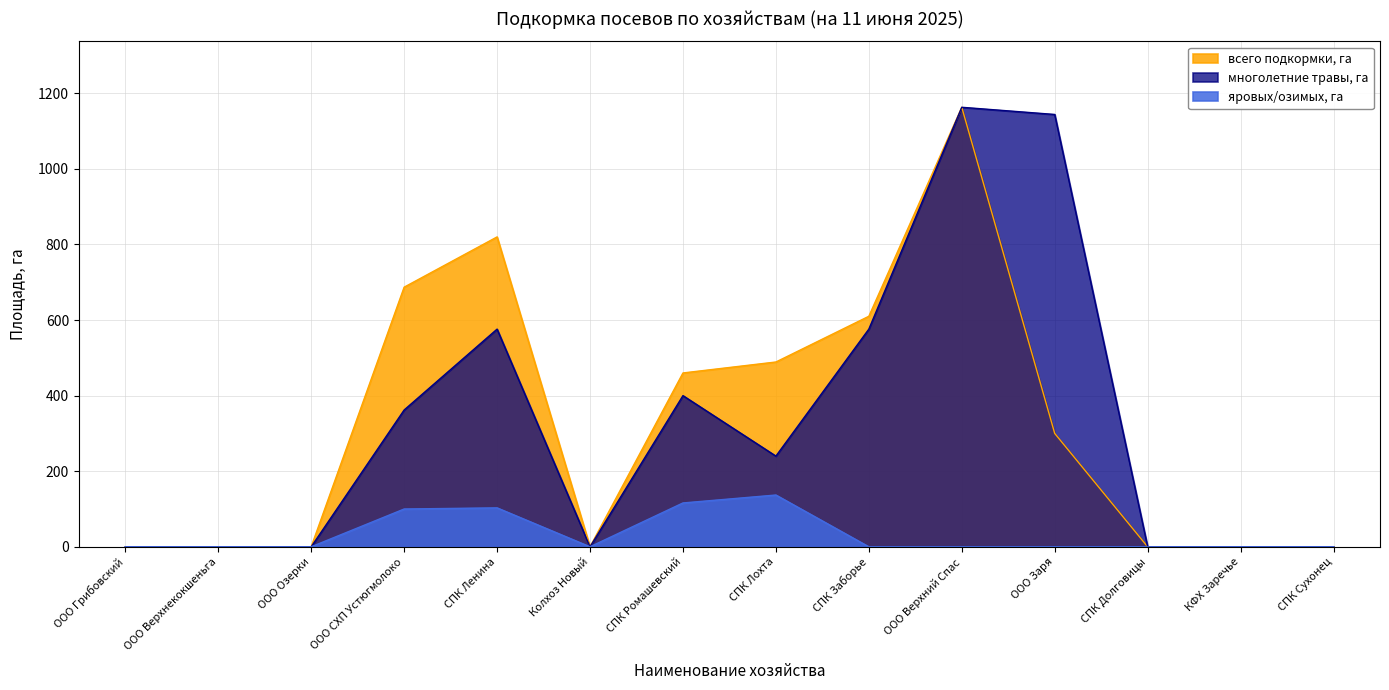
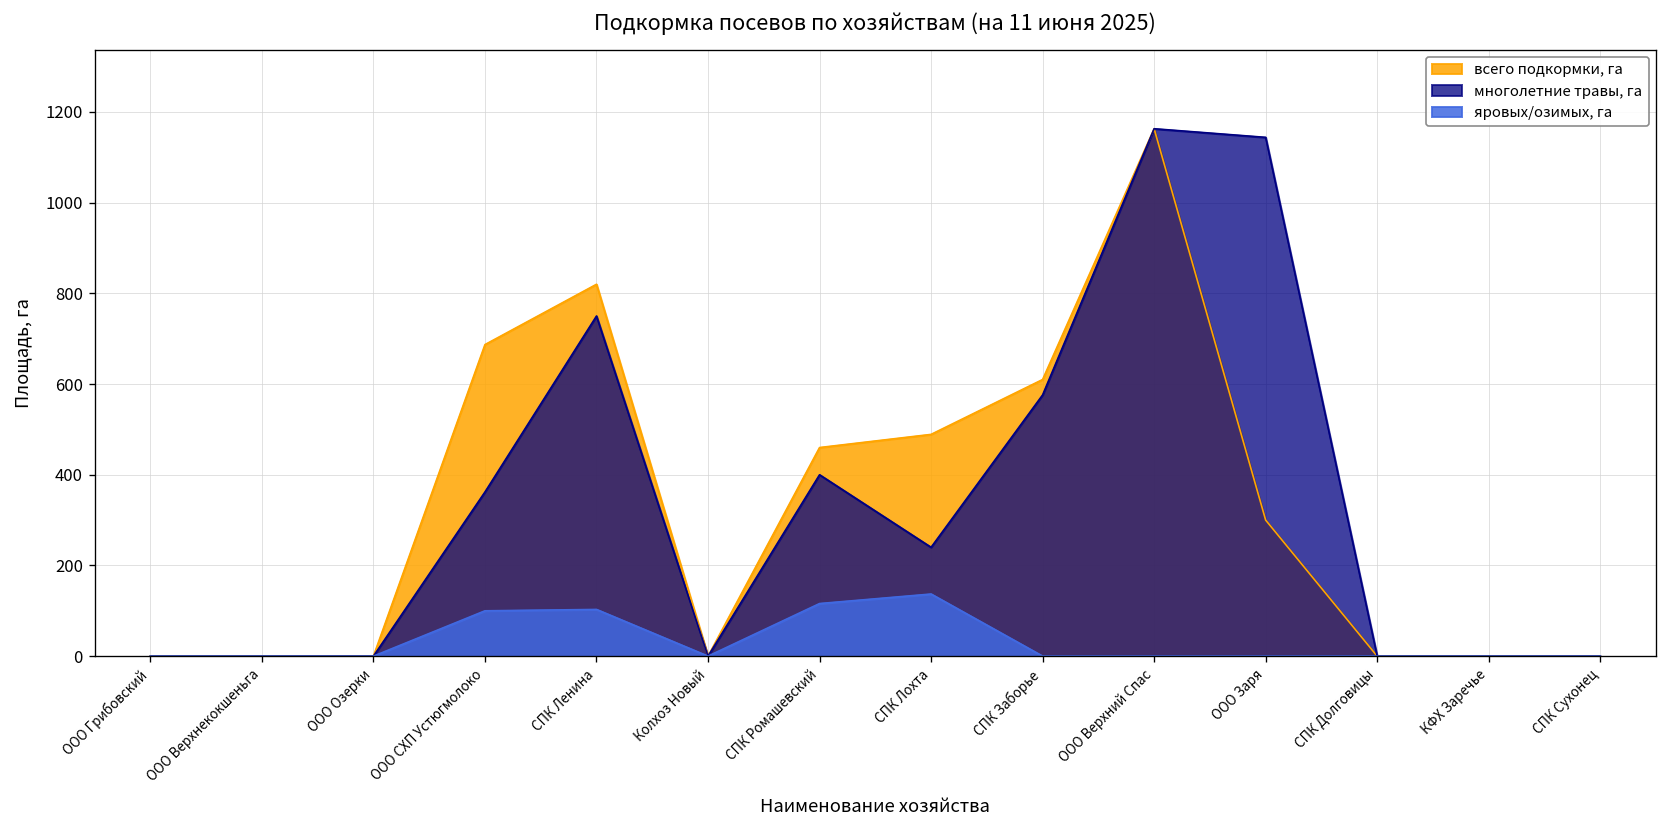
многолетние травы, га, СПК Ленина: 580 -> 750
